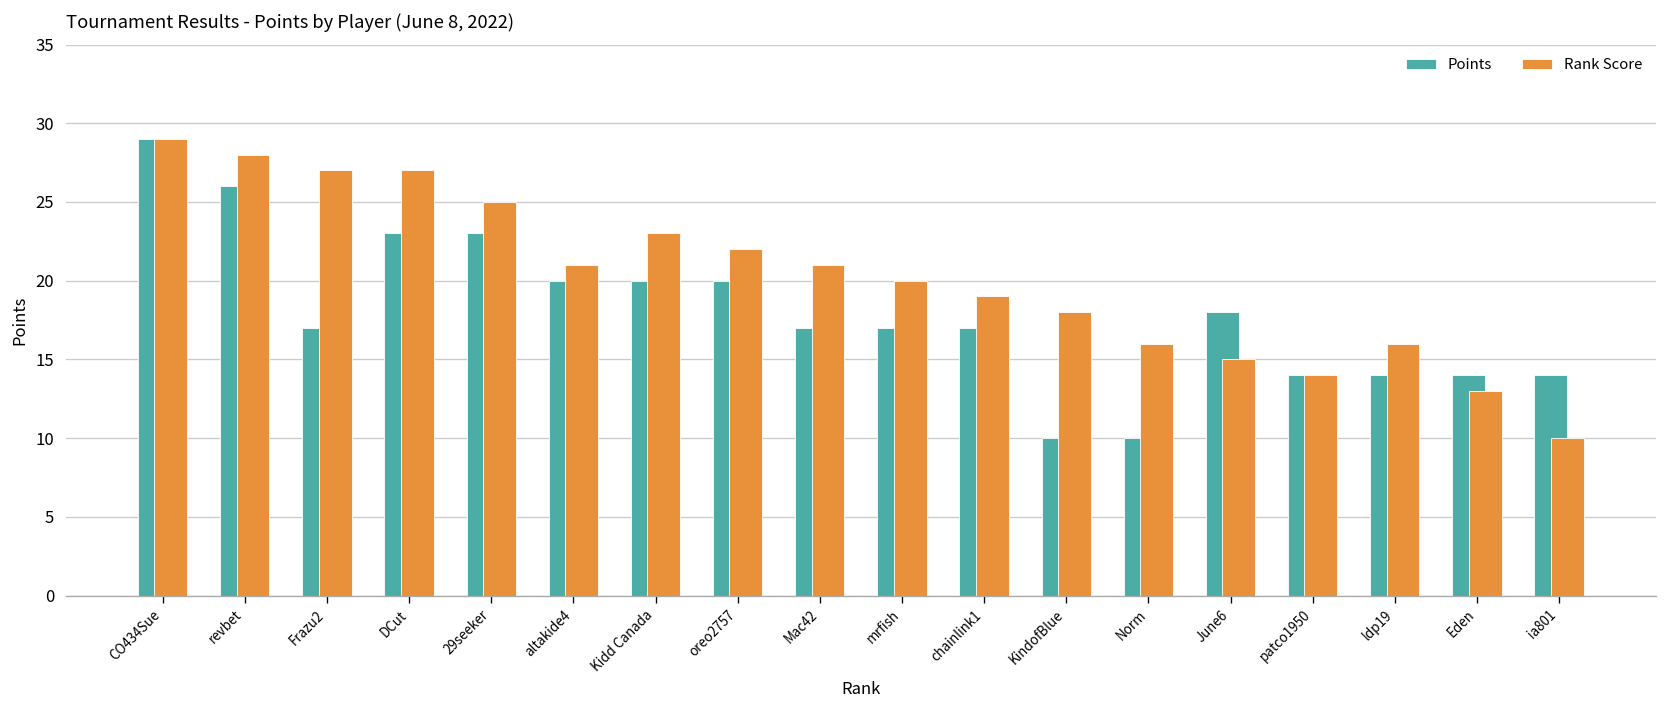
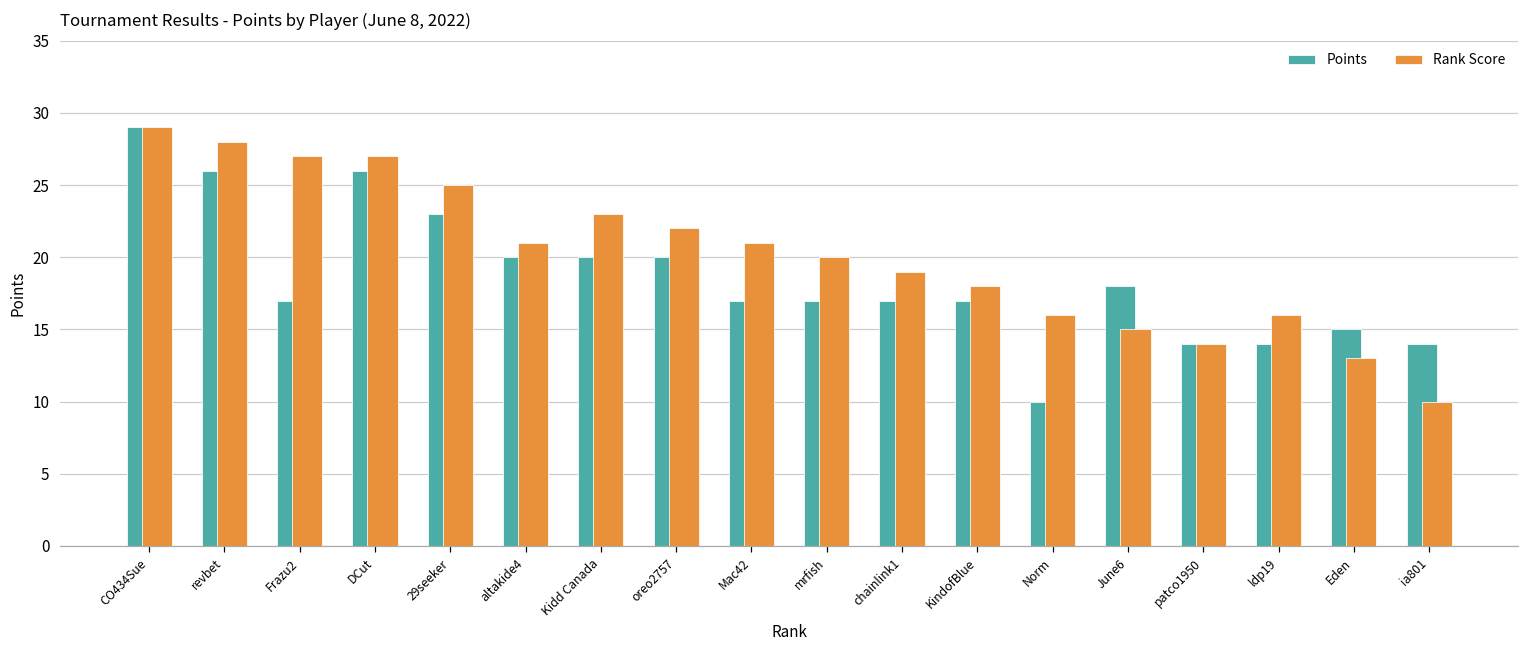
Points, DCut: 23 -> 26
Points, KindofBlue: 10 -> 17
Points, Eden: 14 -> 15
